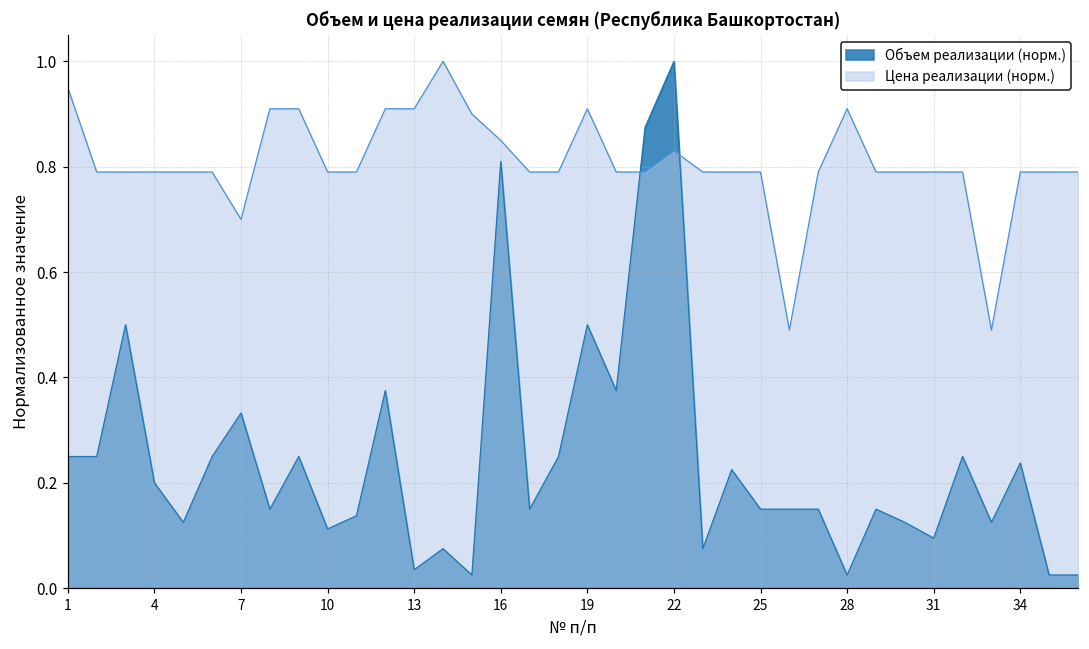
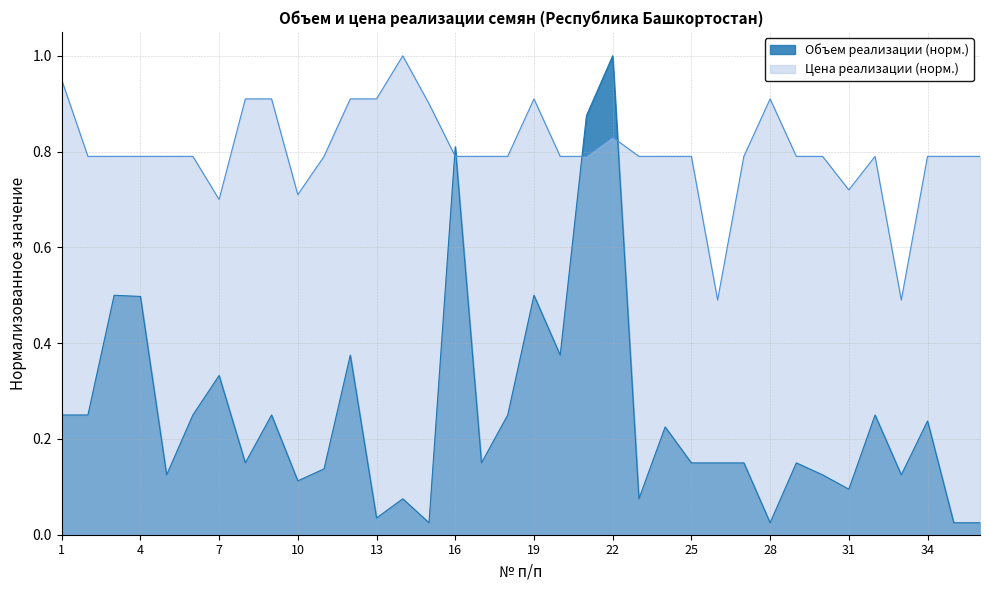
Объем реализации (норм.), 4: 0.20 -> 0.50
Цена реализации (норм.), 10: 0.79 -> 0.71
Цена реализации (норм.), 16: 0.85 -> 0.79
Цена реализации (норм.), 31: 0.79 -> 0.72
